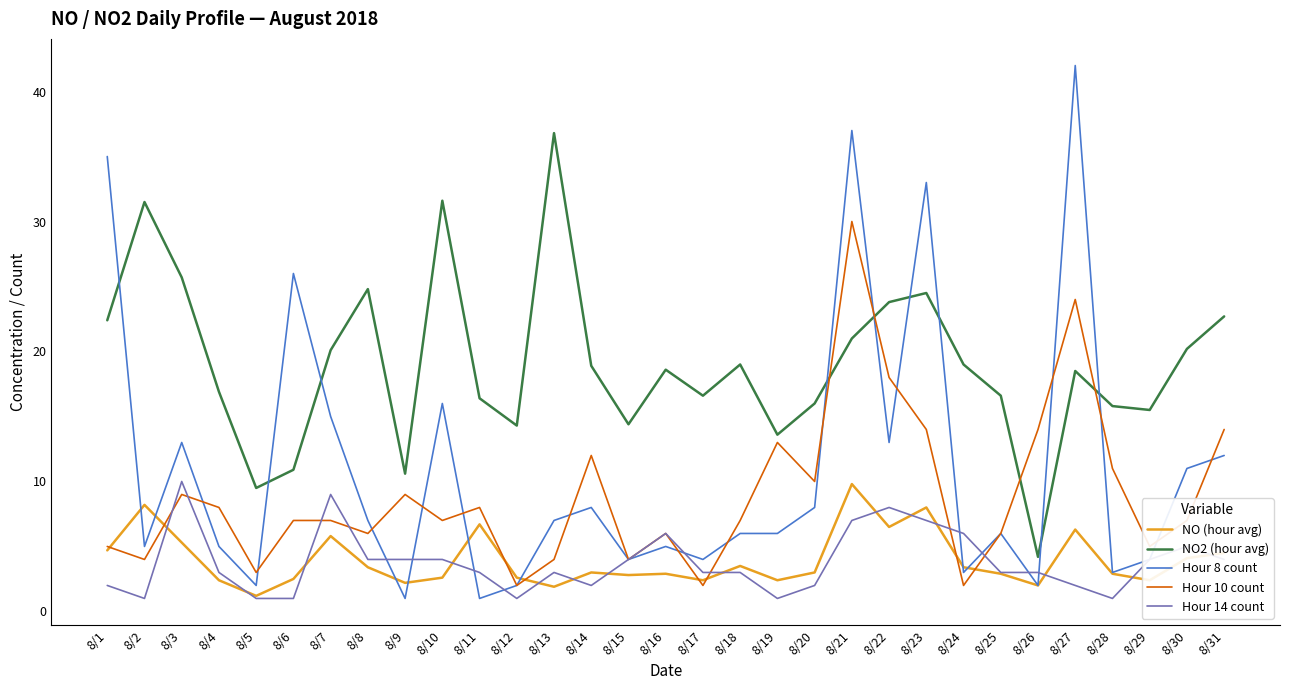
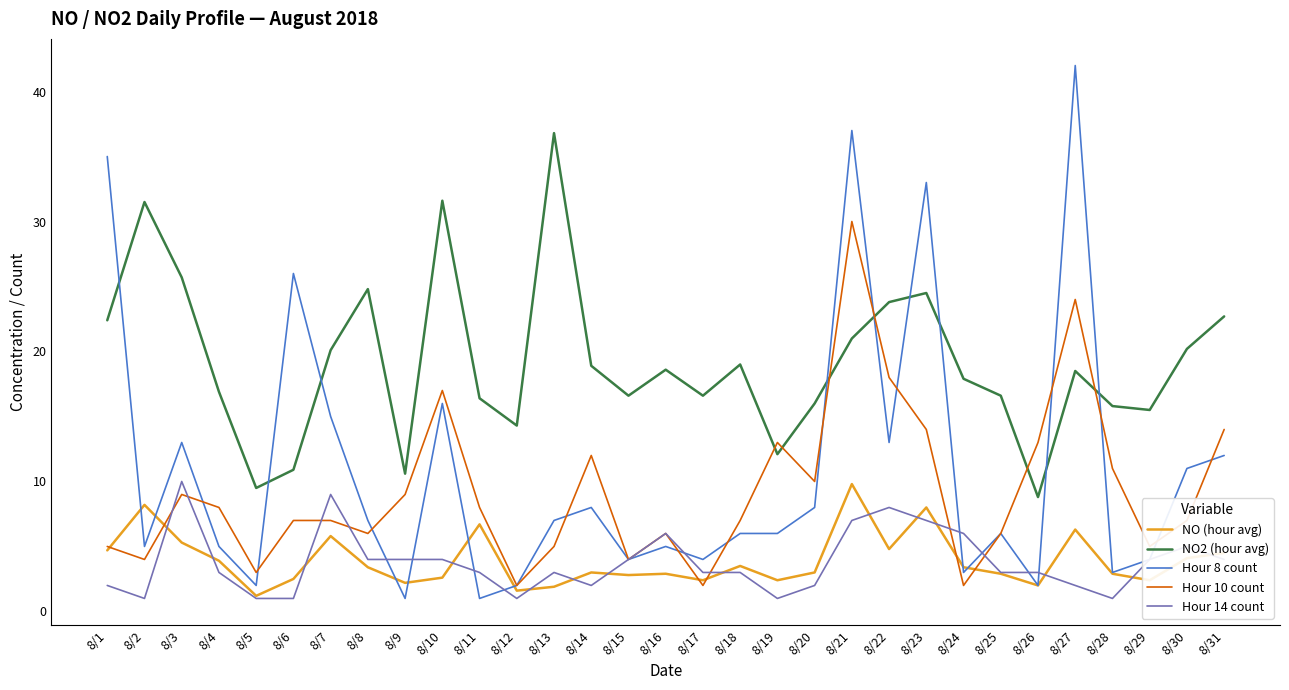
NO (hour avg), 8/4: 2.4 -> 3.9
Hour 10 count, 8/10: 7 -> 17
NO (hour avg), 8/12: 2.6 -> 1.6
Hour 10 count, 8/13: 4 -> 5
NO2 (hour avg), 8/15: 14.4 -> 16.6
NO2 (hour avg), 8/19: 13.6 -> 12.1
NO (hour avg), 8/22: 6.5 -> 4.8
NO2 (hour avg), 8/24: 19.0 -> 17.9
NO2 (hour avg), 8/26: 4.2 -> 8.8
Hour 10 count, 8/26: 14 -> 13
